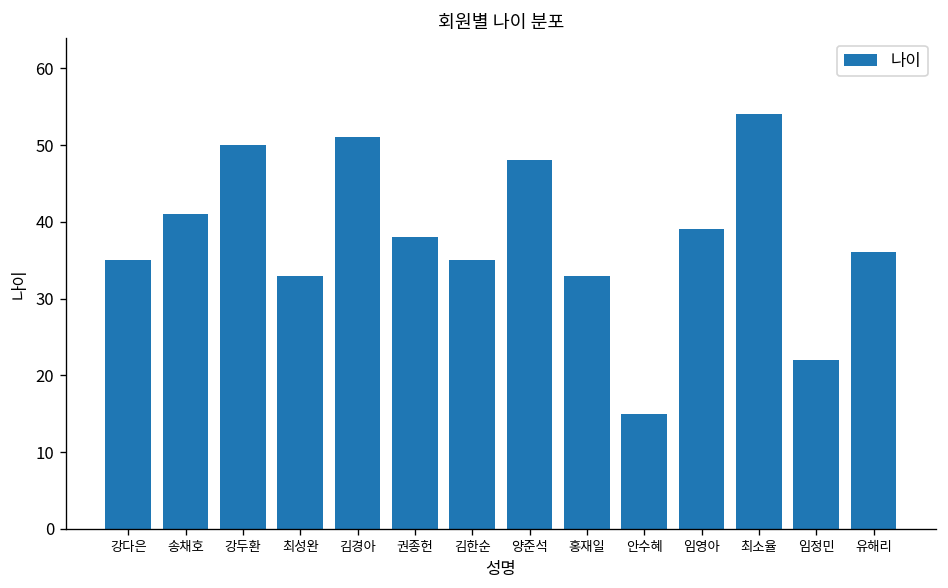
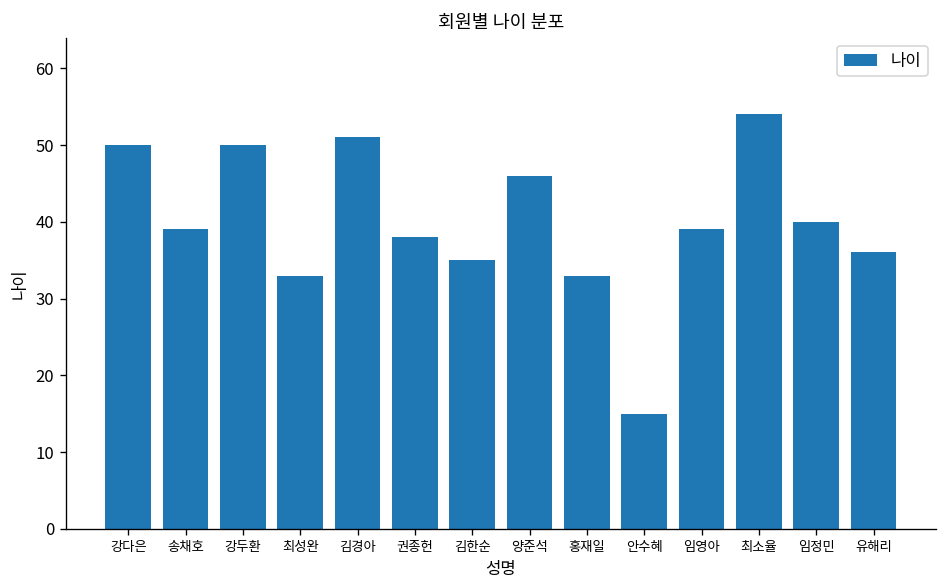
강다은: 35 -> 50
송채호: 41 -> 39
양준석: 48 -> 46
임정민: 22 -> 40
